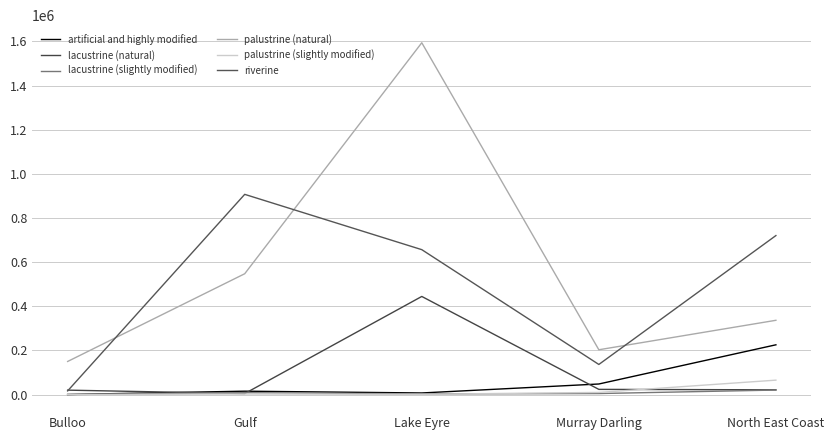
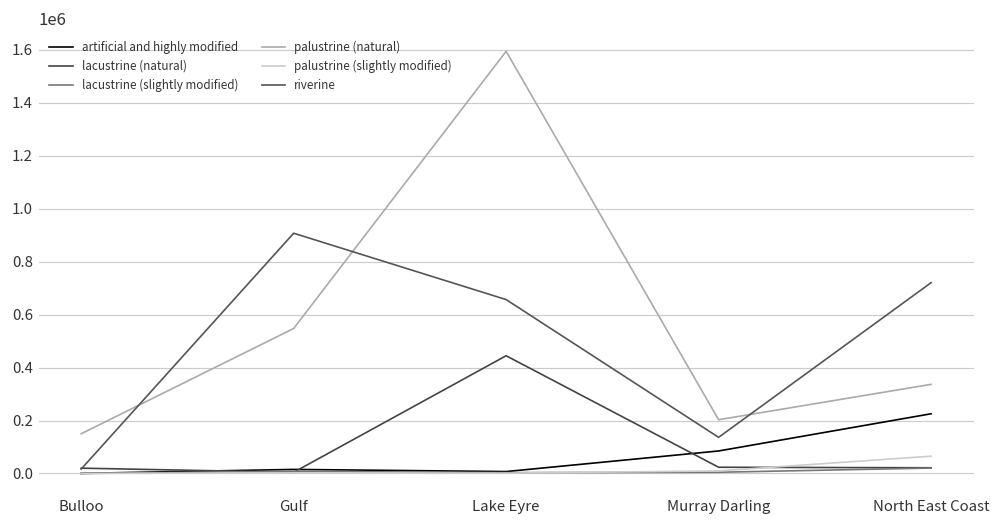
artificial and highly modified, Murray Darling: 50000 -> 90000
